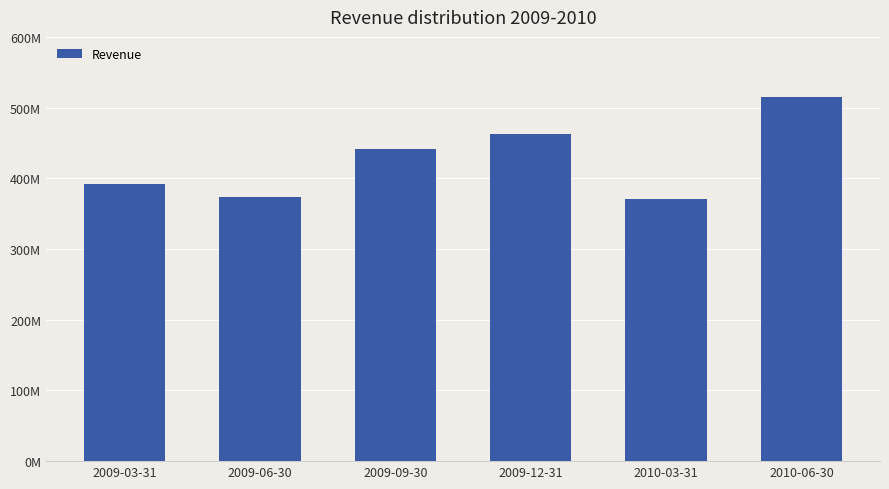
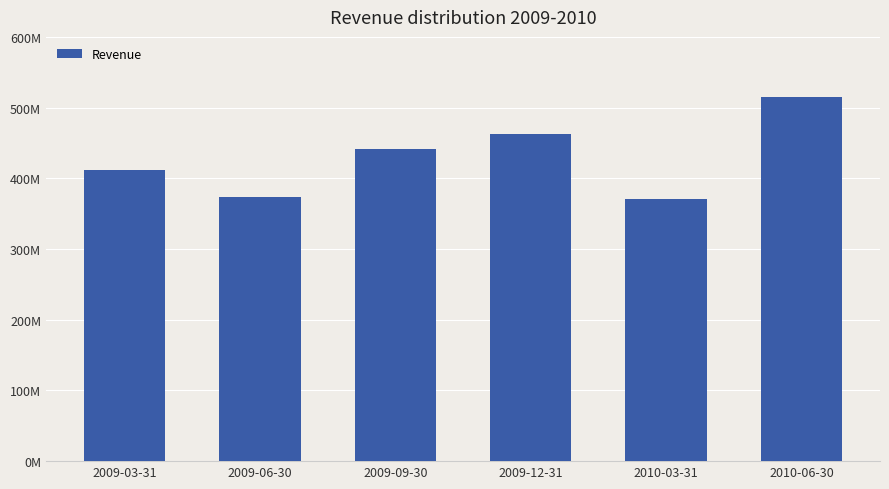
2009-03-31: 390000000 -> 410000000
